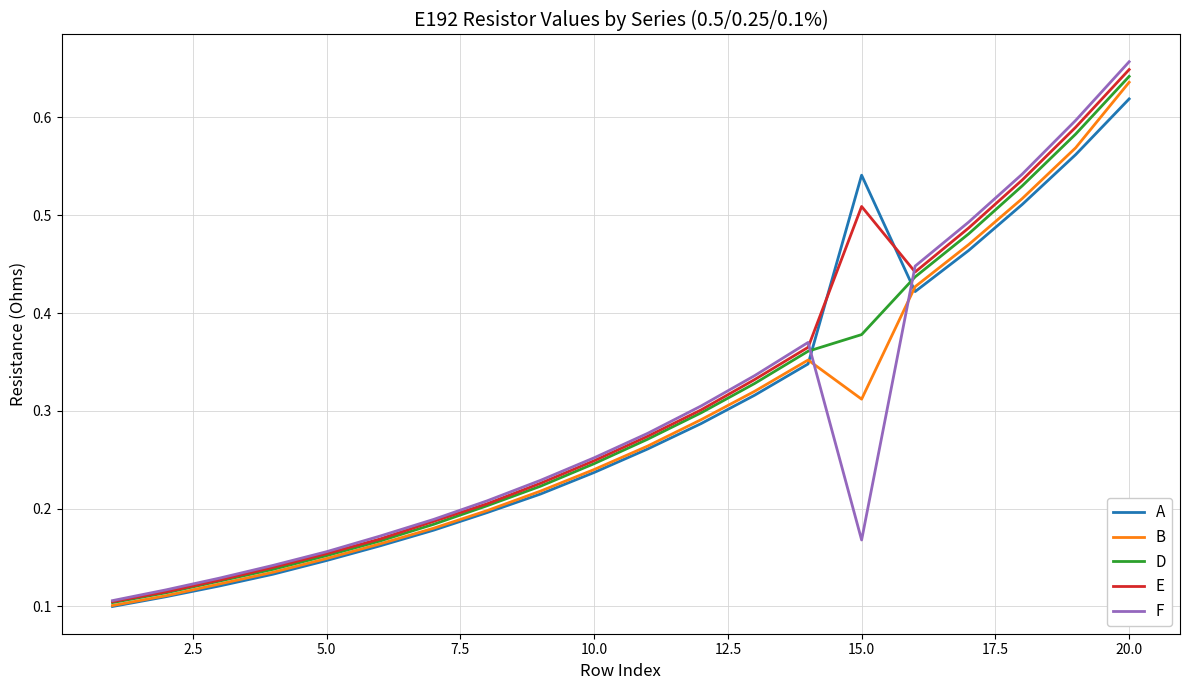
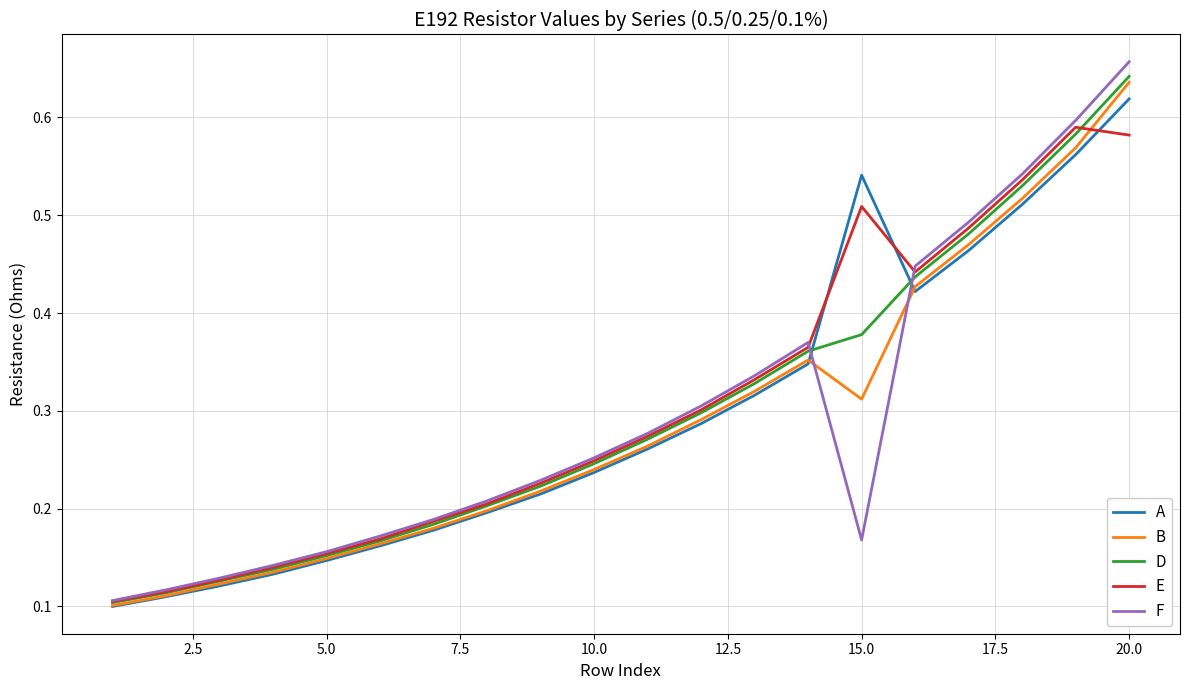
E, 20.0: 0.65 -> 0.58
